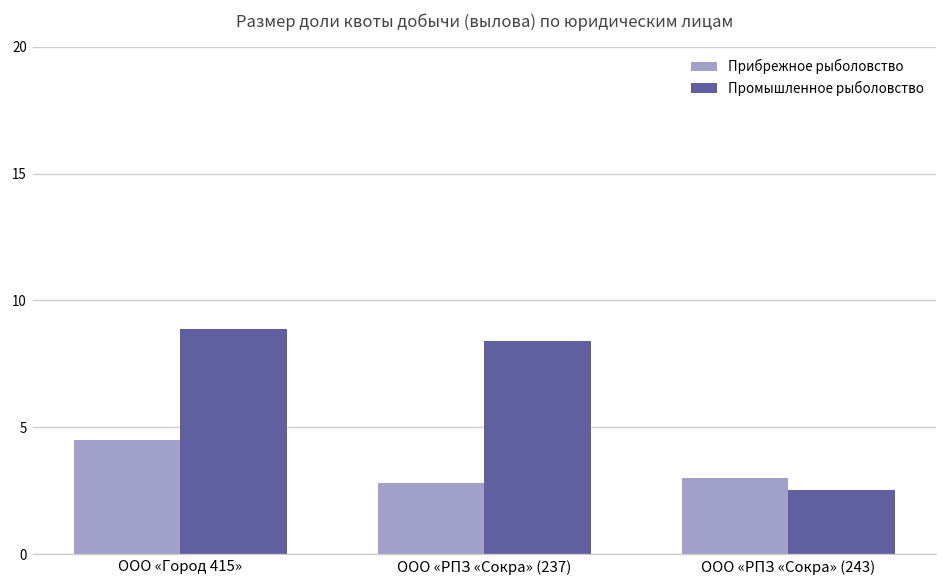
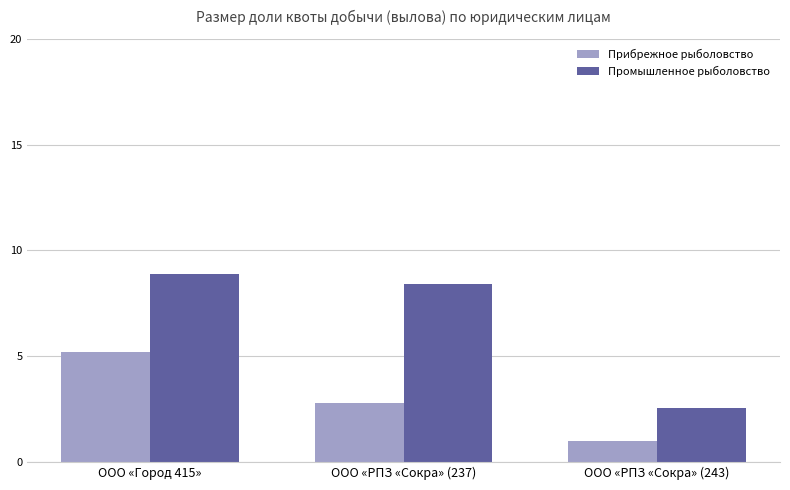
Прибрежное рыболовство, ООО «Город 415»: 4.5 -> 5.2
Прибрежное рыболовство, ООО «РПЗ «Сокра» (243): 3 -> 1
